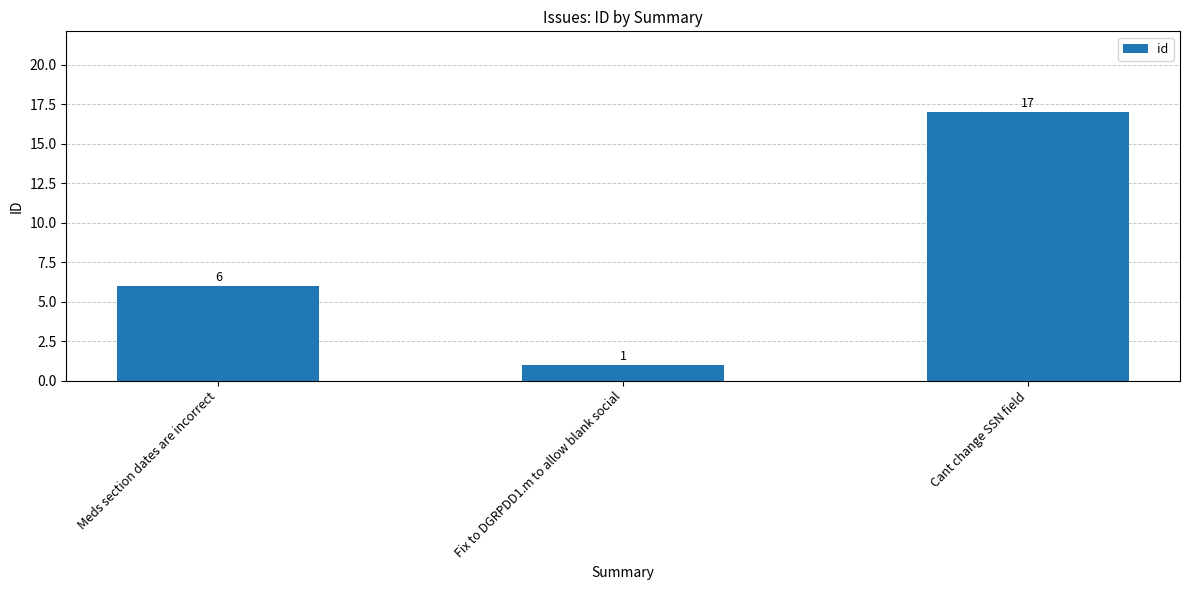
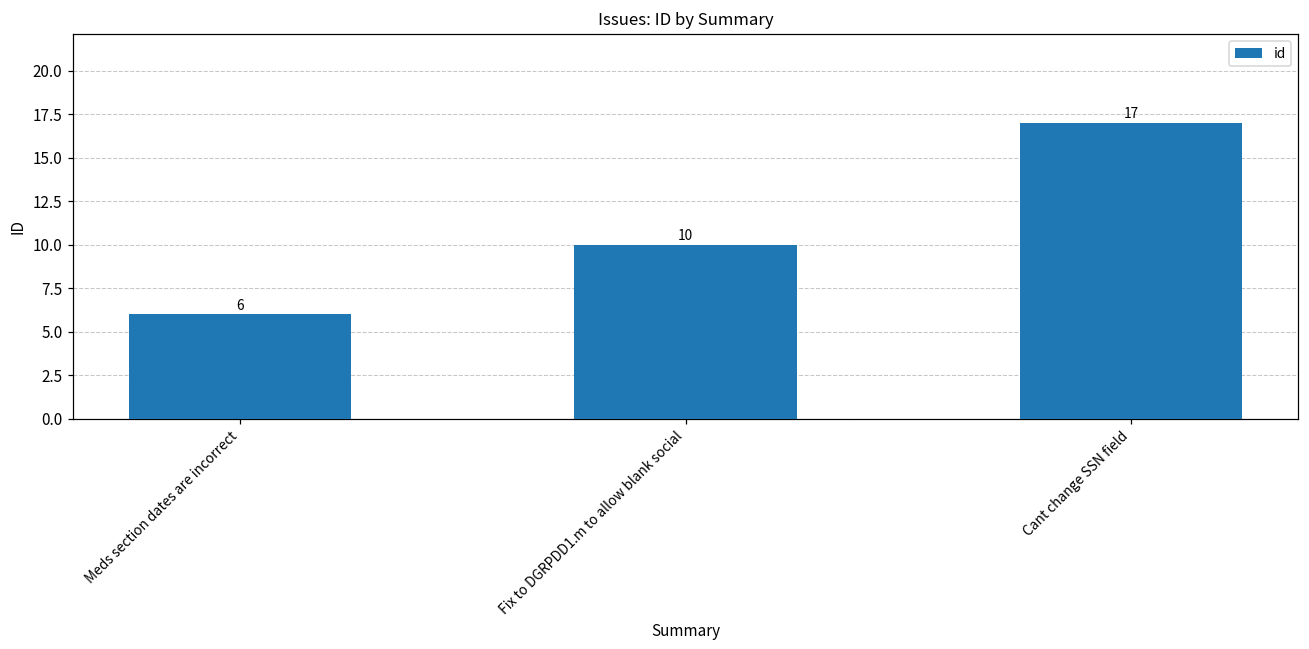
Fix to DGRPDD1.m to allow blank social: 1 -> 10
